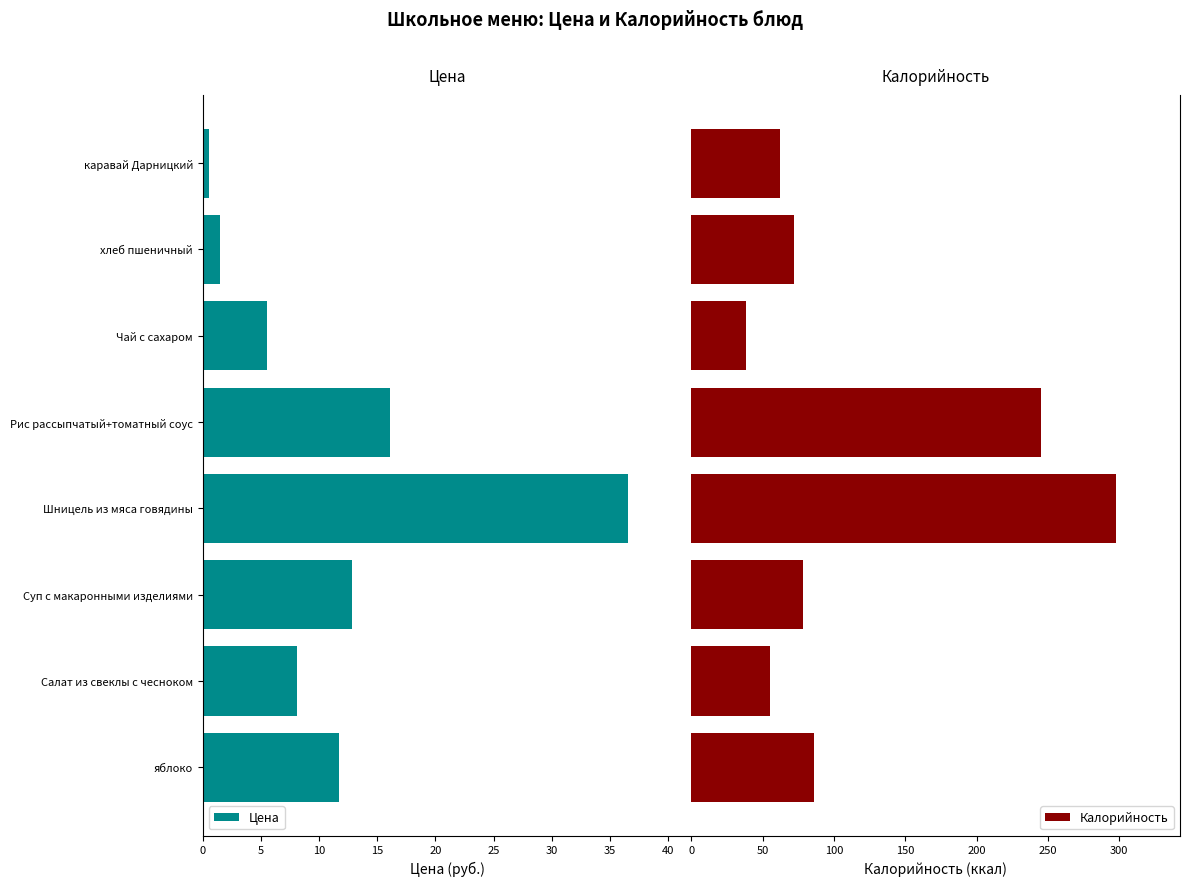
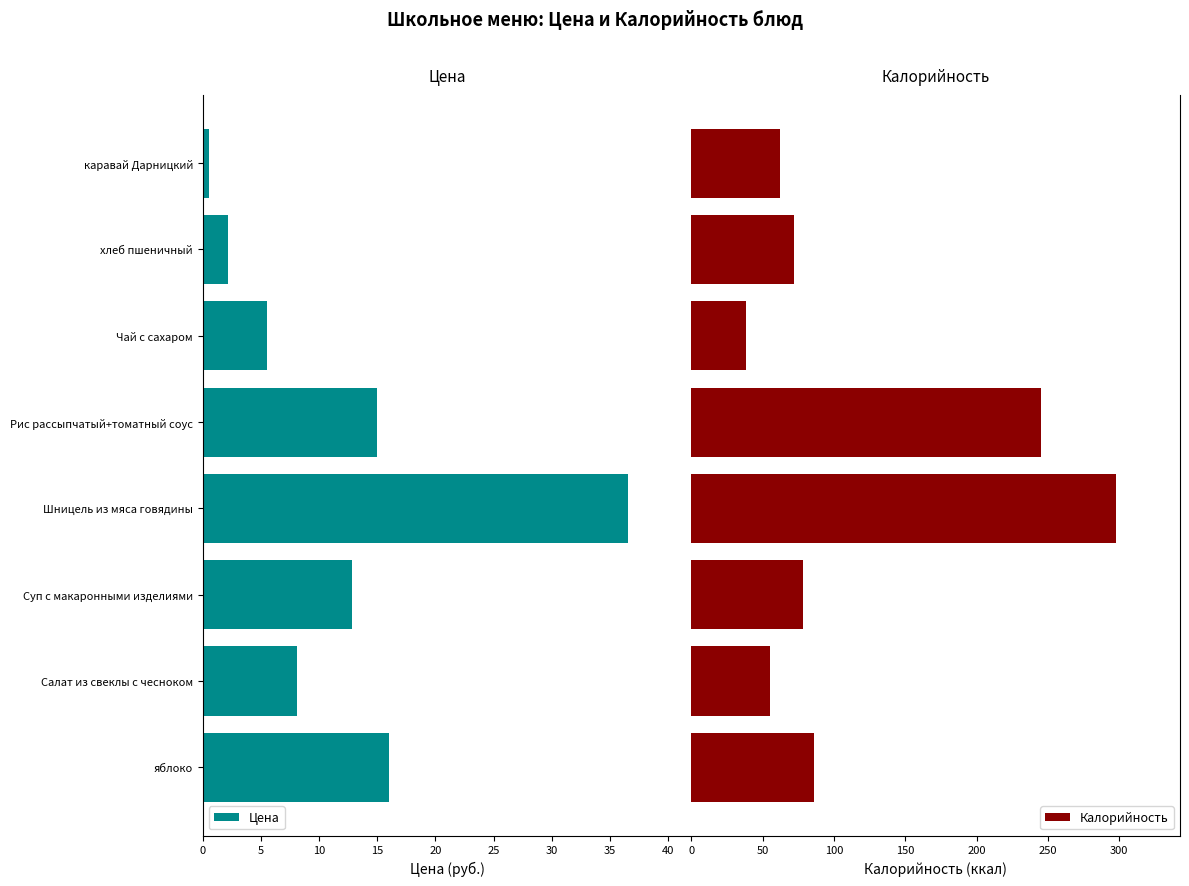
Цена, хлеб пшеничный: 1.5 -> 2.2
Цена, Рис рассыпчатый+томатный соус: 16.1 -> 15.0
Цена, яблоко: 11.7 -> 16.0
